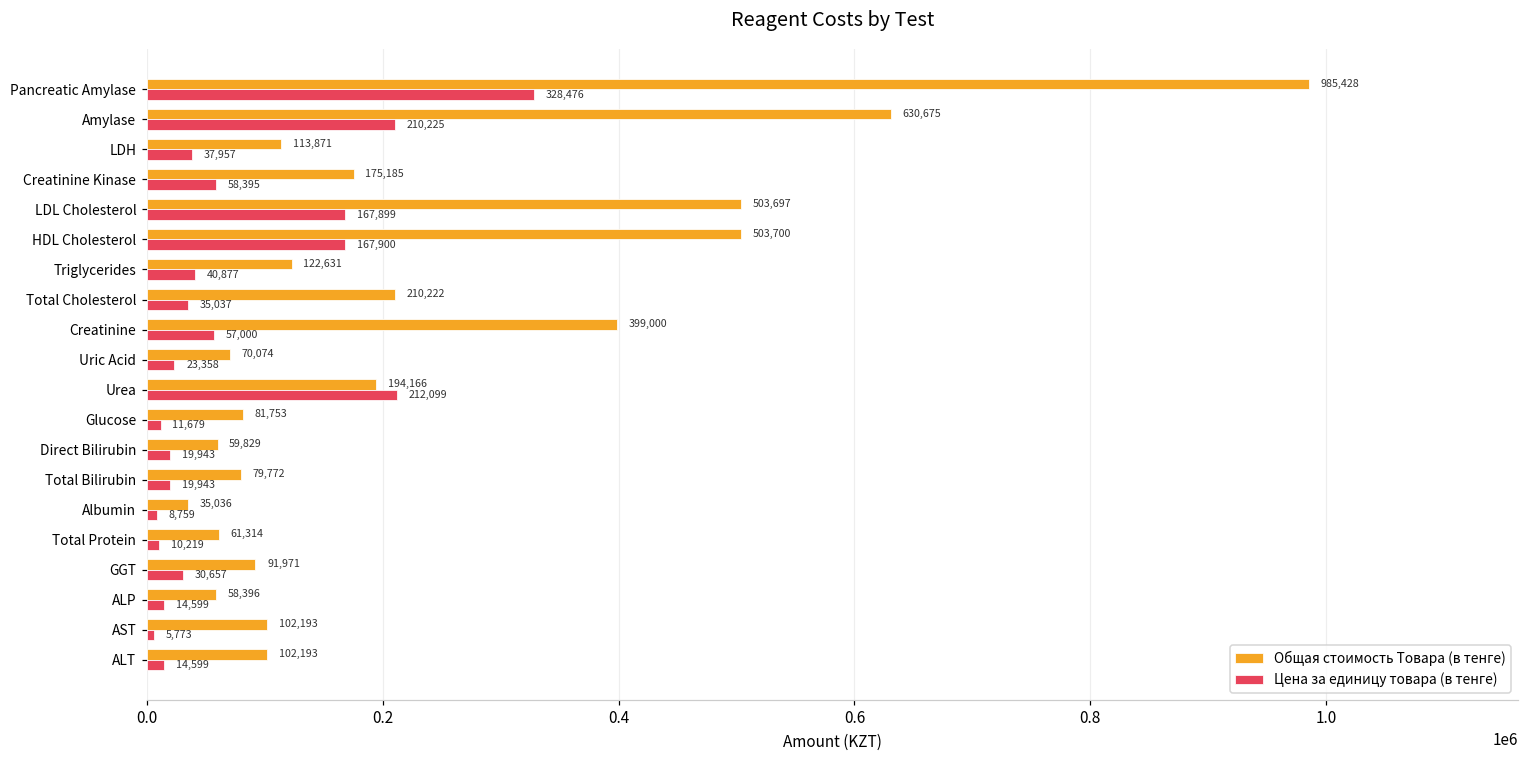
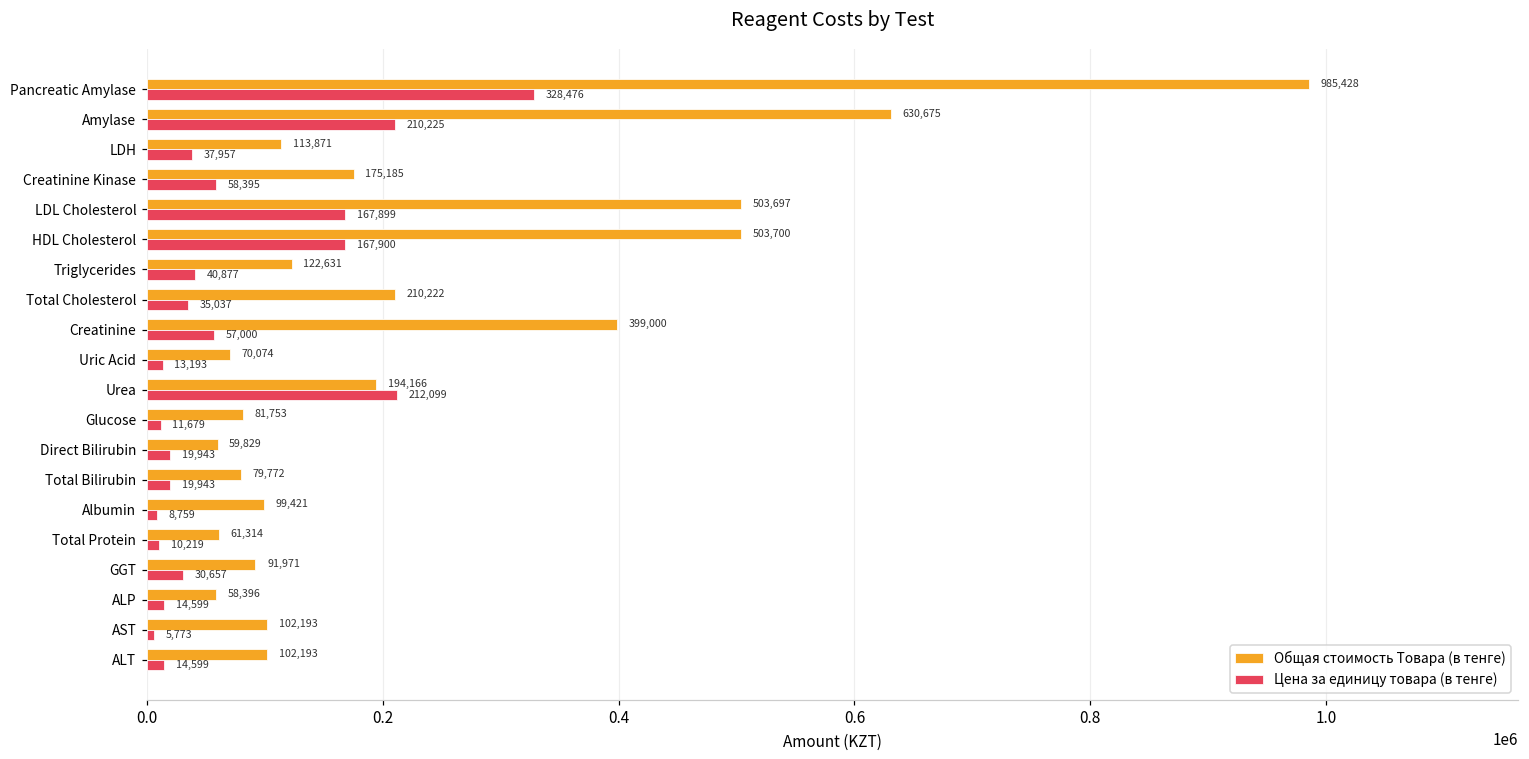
Цена за единицу товара (в тенге), Uric Acid: 23,358 -> 13,193
Общая стоимость Товара (в тенге), Albumin: 35,036 -> 99,421
